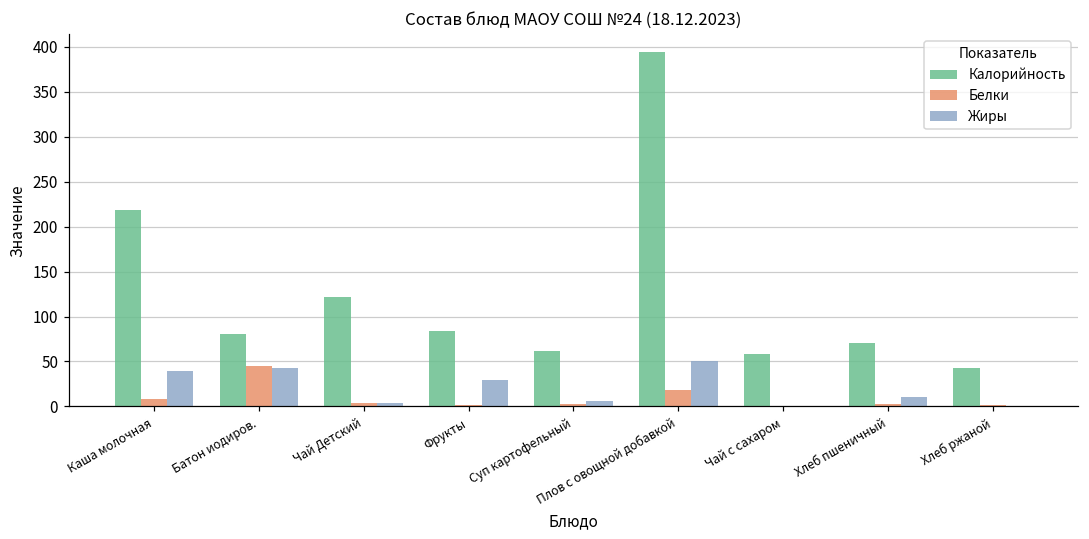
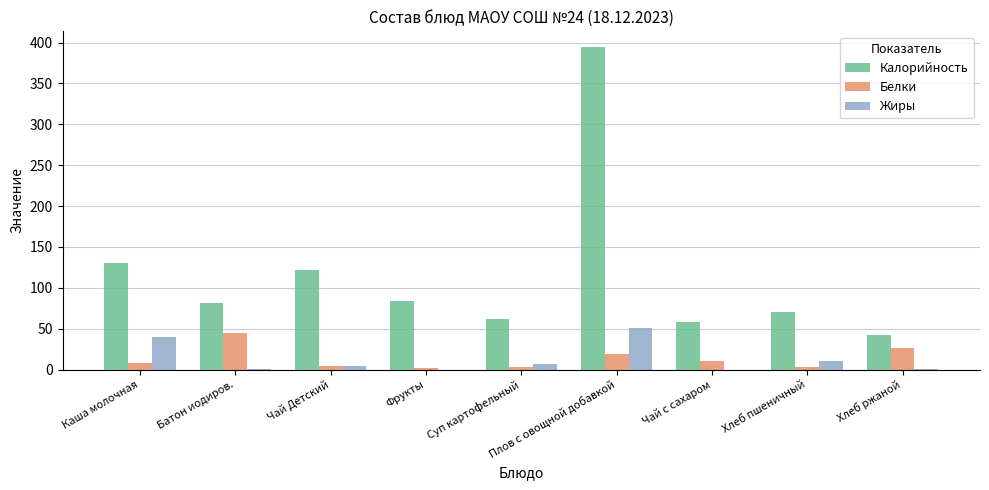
Калорийность, Каша молочная: 220 -> 130
Жиры, Батон иодиров.: 40 -> 0
Жиры, Фрукты: 30 -> 0
Белки, Чай с сахаром: 0 -> 10
Белки, Хлеб ржаной: 0 -> 30
